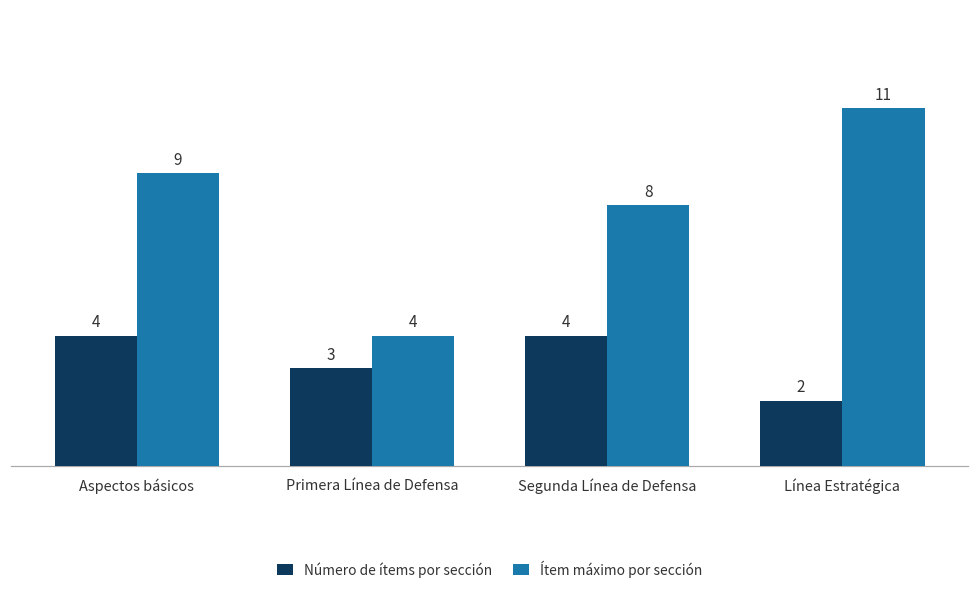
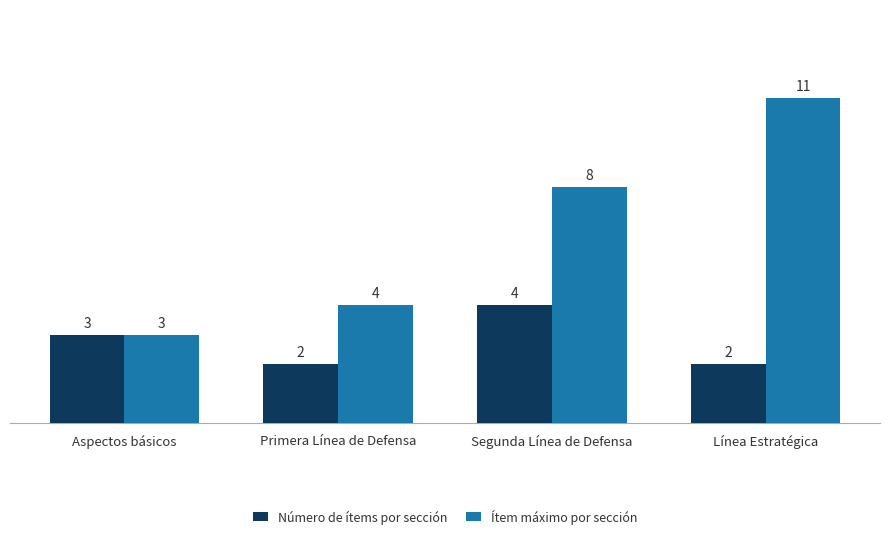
Número de ítems por sección, Aspectos básicos: 4 -> 3
Ítem máximo por sección, Aspectos básicos: 9 -> 3
Número de ítems por sección, Primera Línea de Defensa: 3 -> 2
